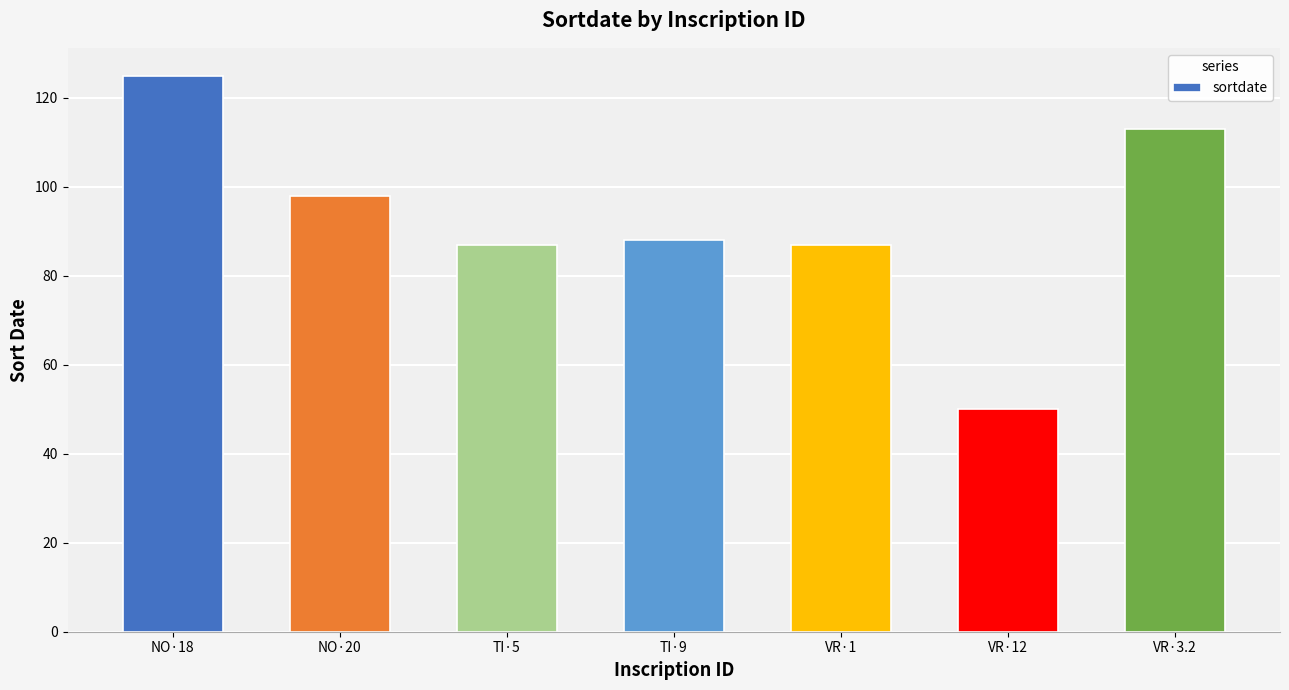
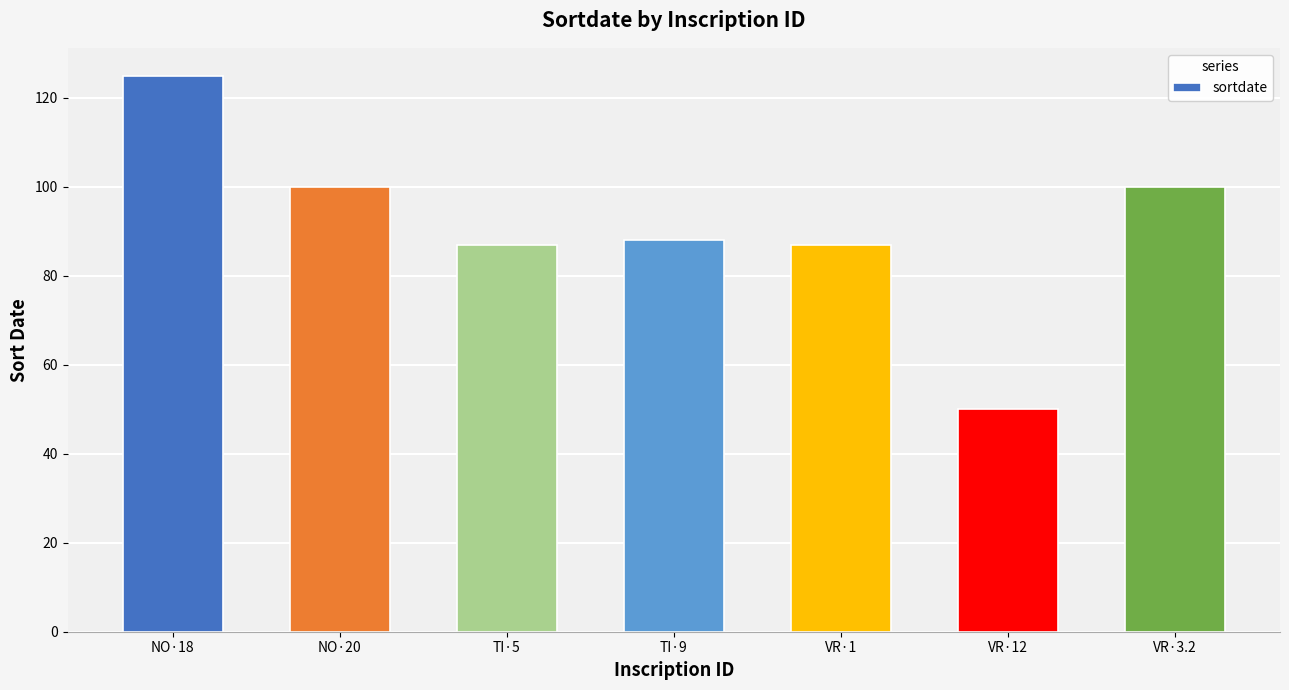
NO·20: 98 -> 100
VR·3.2: 113 -> 100
